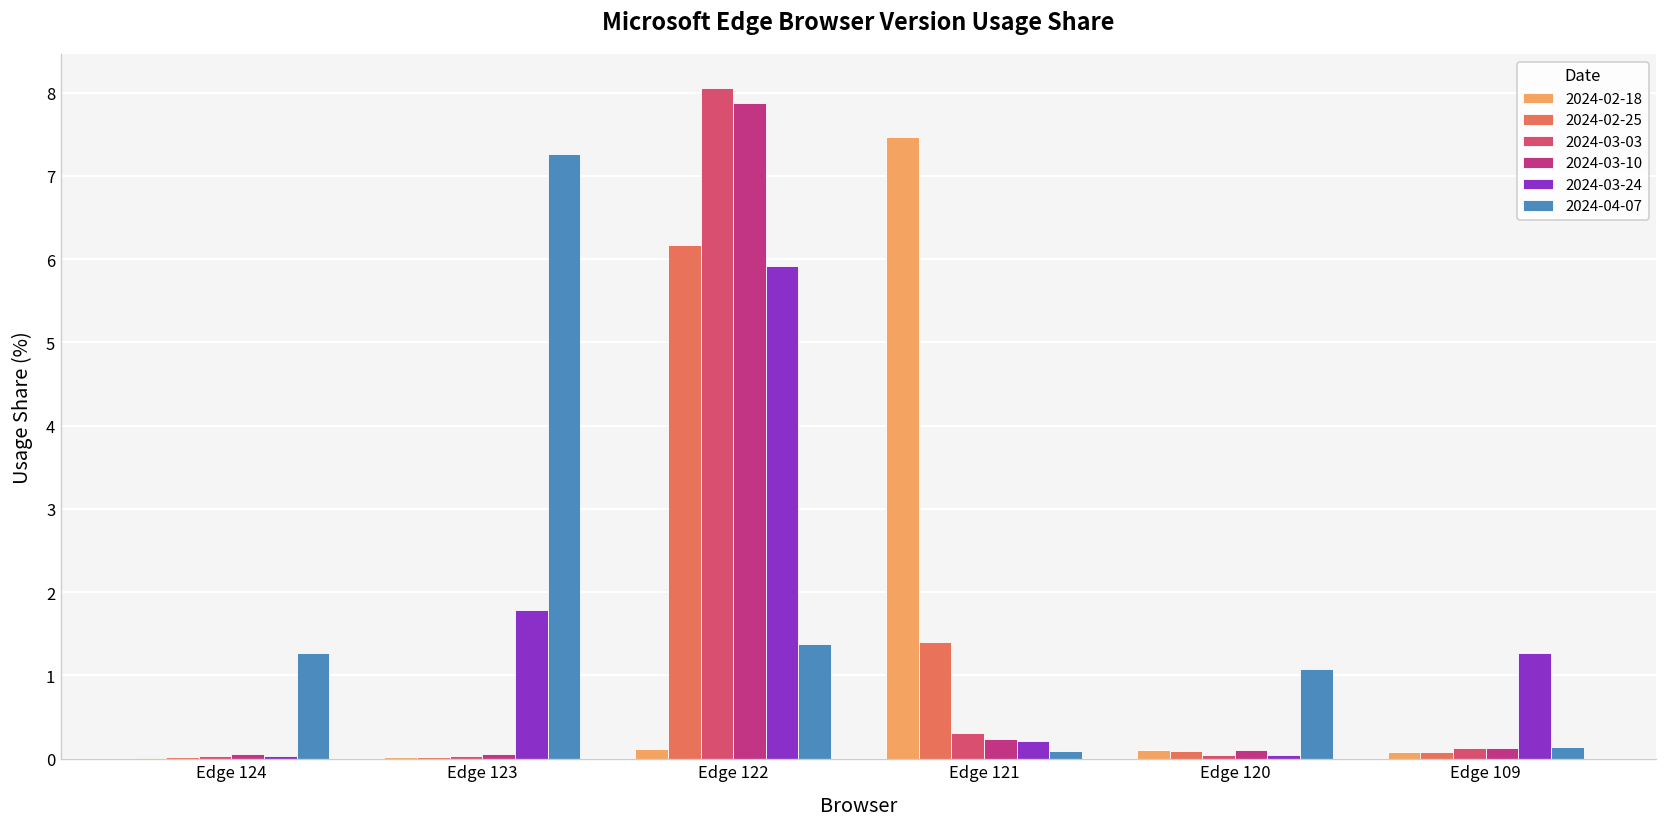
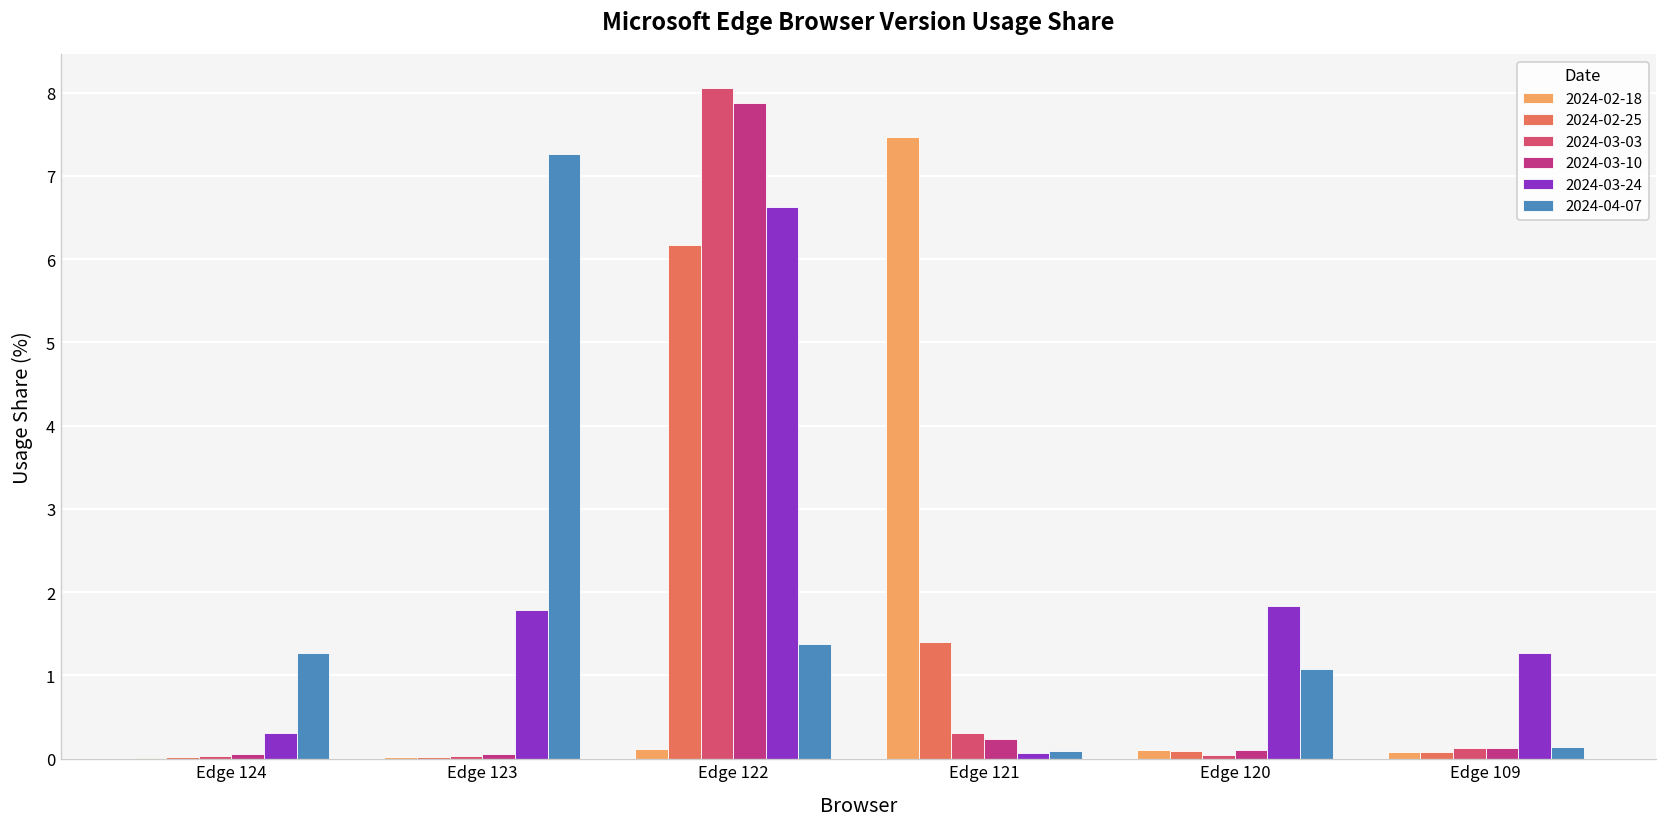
2024-03-24, Edge 124: 0.0 -> 0.3
2024-03-24, Edge 122: 5.9 -> 6.6
2024-03-24, Edge 121: 0.2 -> 0.1
2024-03-24, Edge 120: 0.0 -> 1.8
